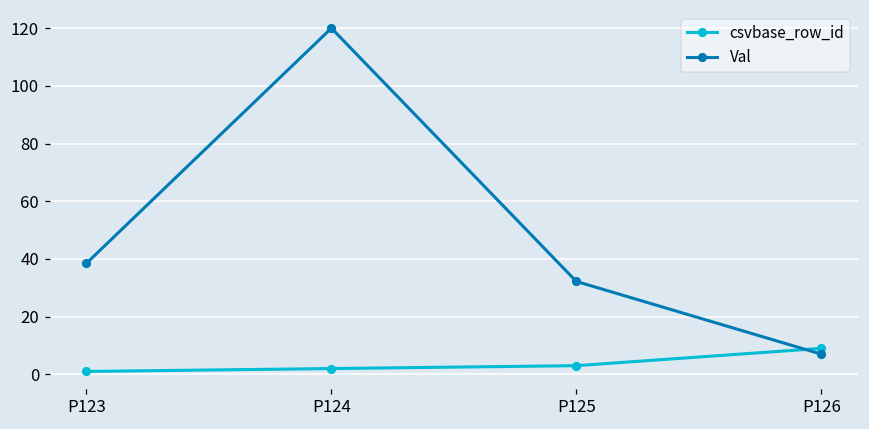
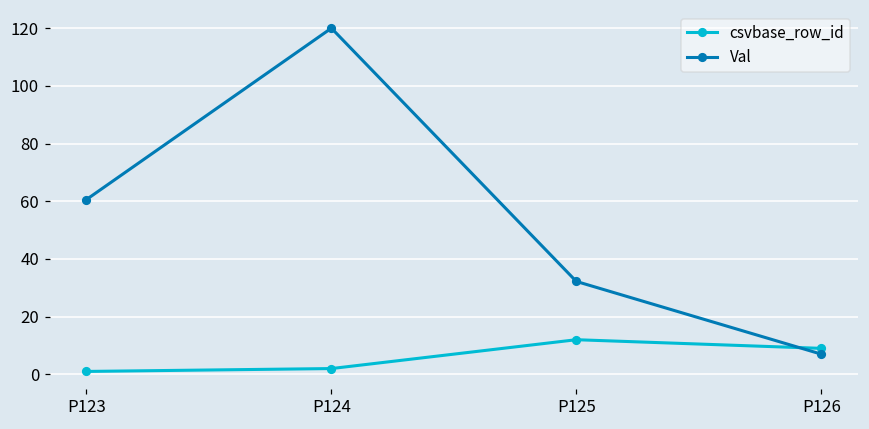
Val, P123: 39 -> 61
csvbase_row_id, P125: 3 -> 12
